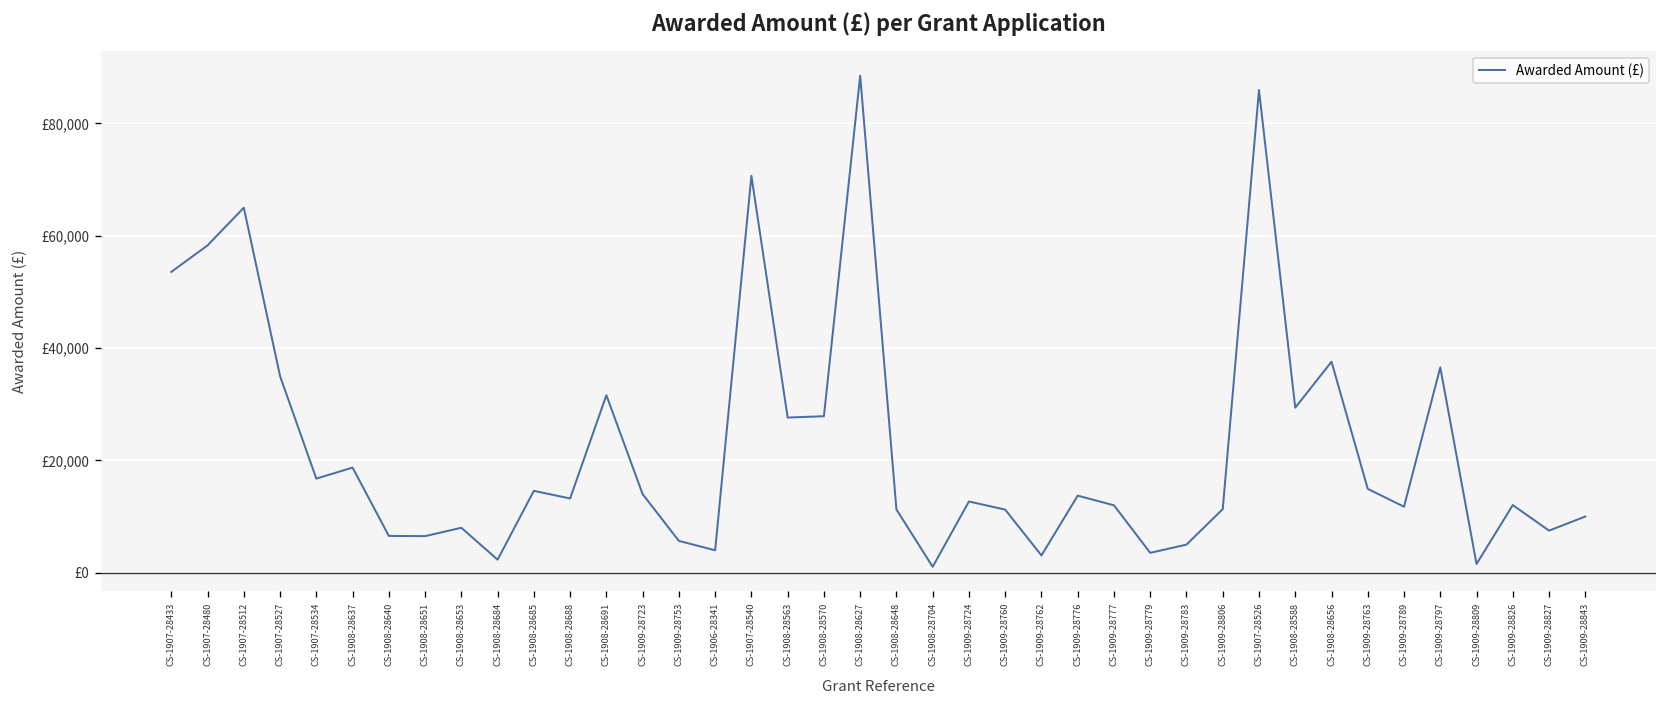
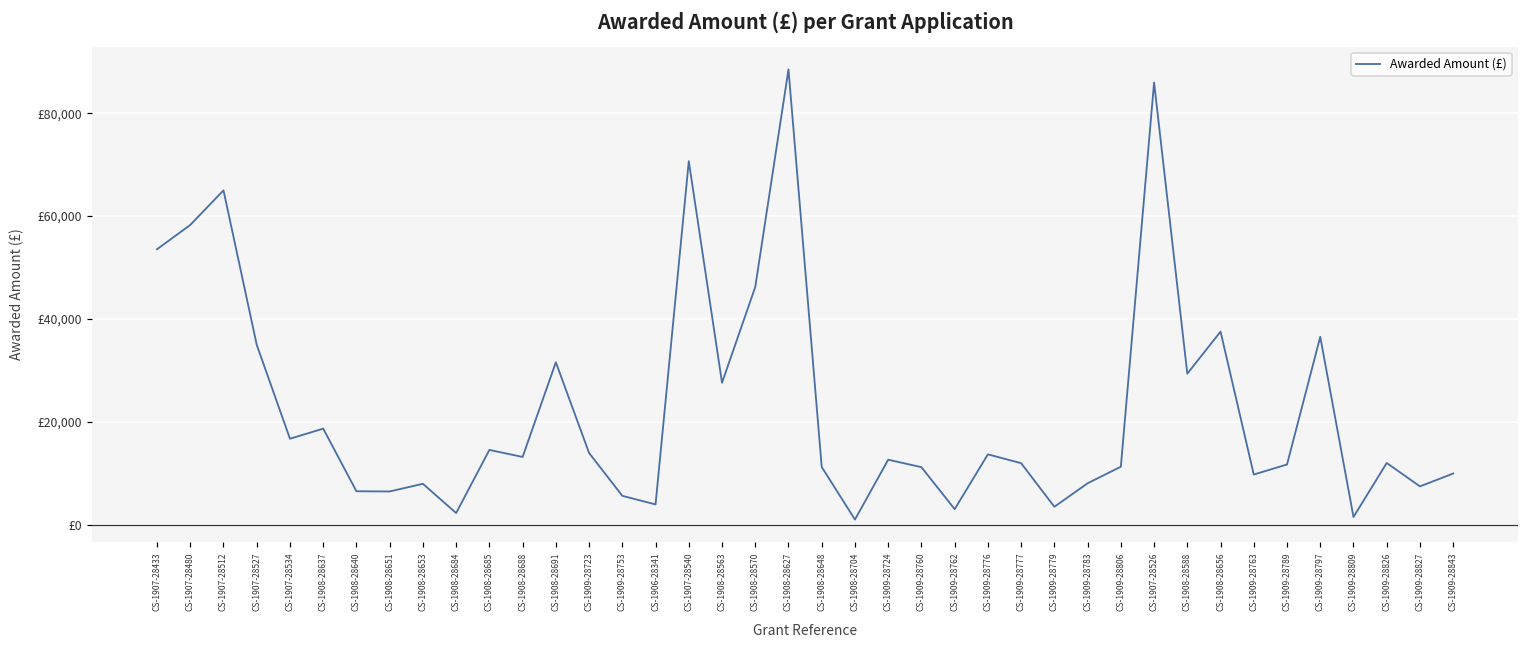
CS-1908-28570: £28,000 -> £46,000
CS-1909-28783: £5,000 -> £8,000
CS-1909-28763: £15,000 -> £10,000
